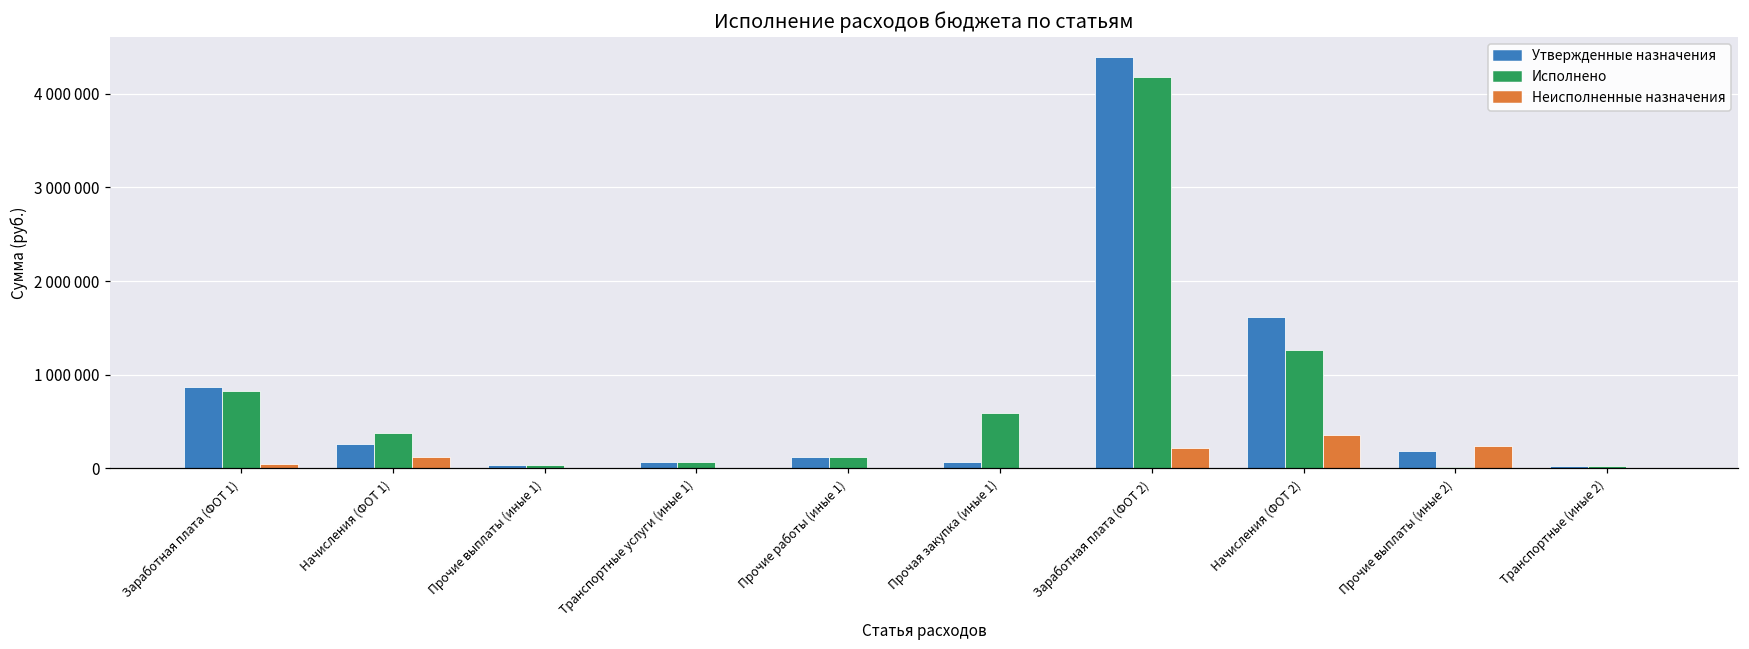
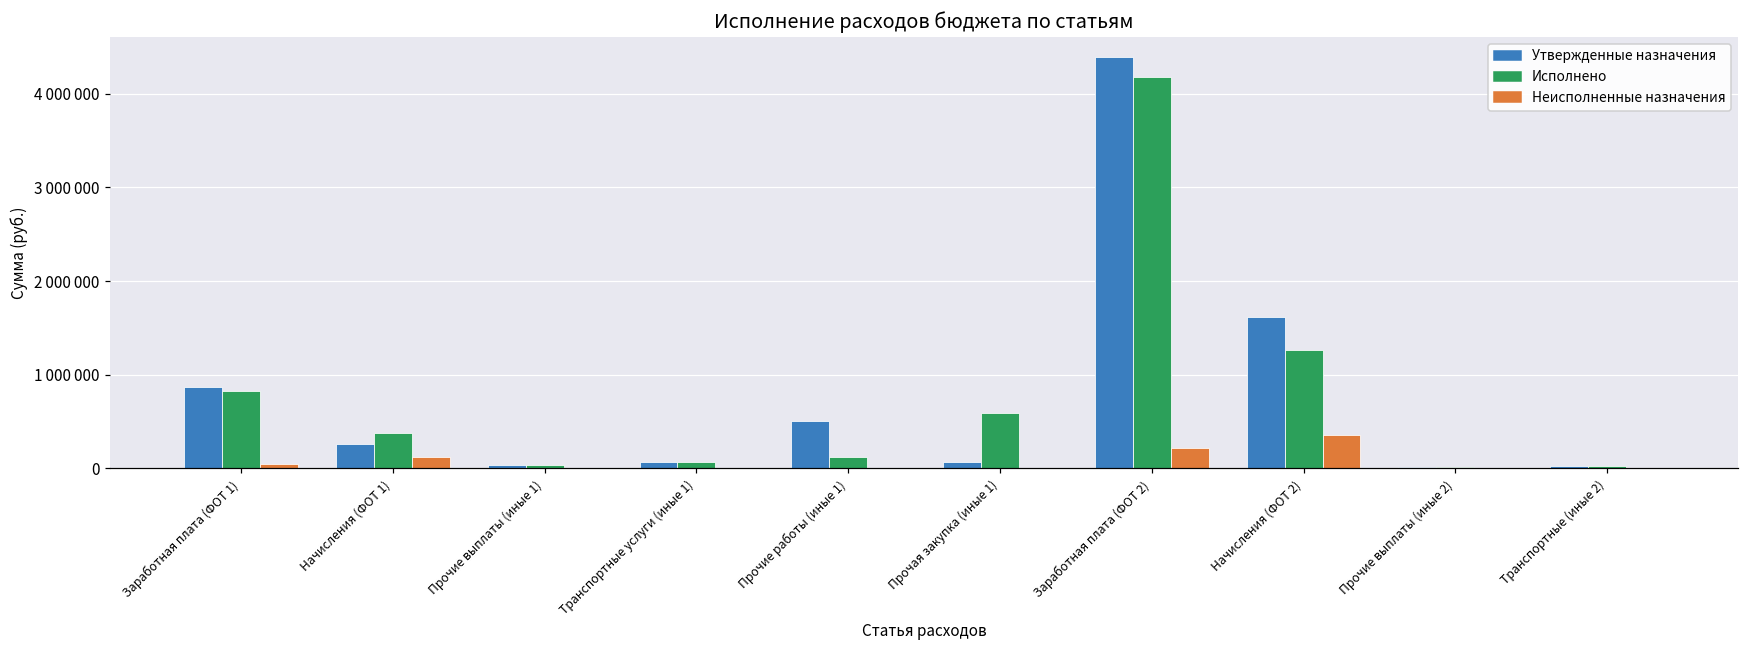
Утвержденные назначения, Прочие работы (иные 1): 100000 -> 500000
Утвержденные назначения, Прочие выплаты (иные 2): 200000 -> 0
Неисполненные назначения, Прочие выплаты (иные 2): 200000 -> 0
